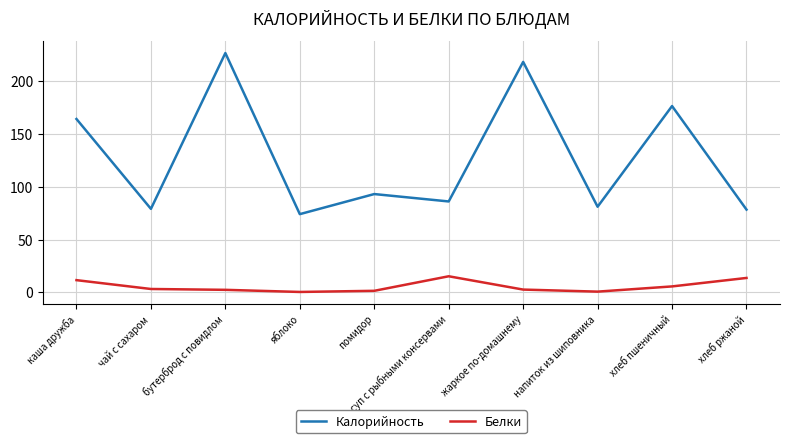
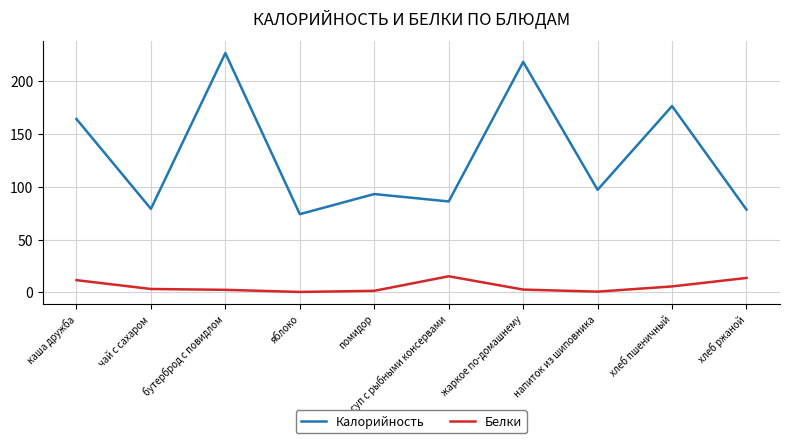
Калорийность, напиток из шиповника: 81 -> 97
